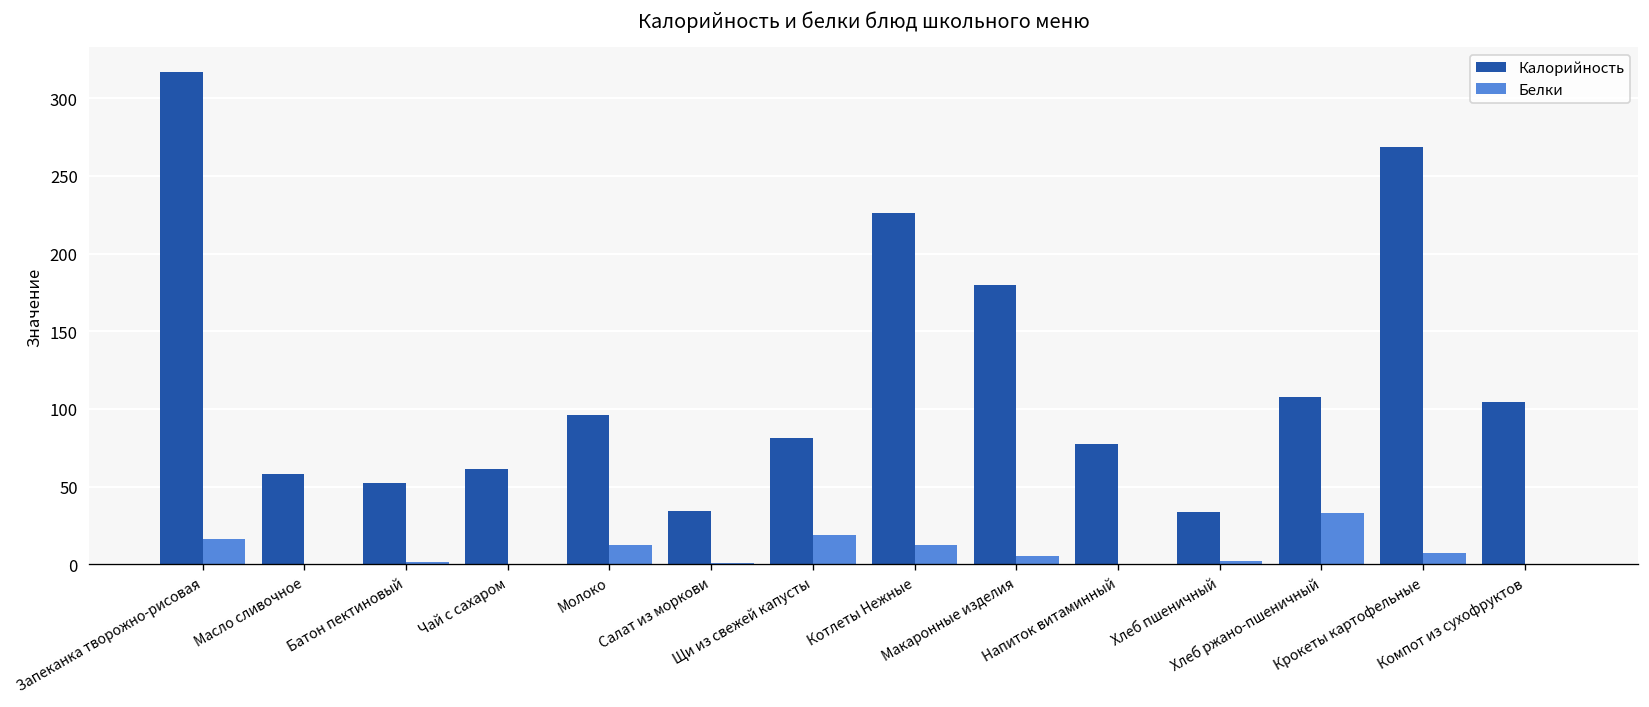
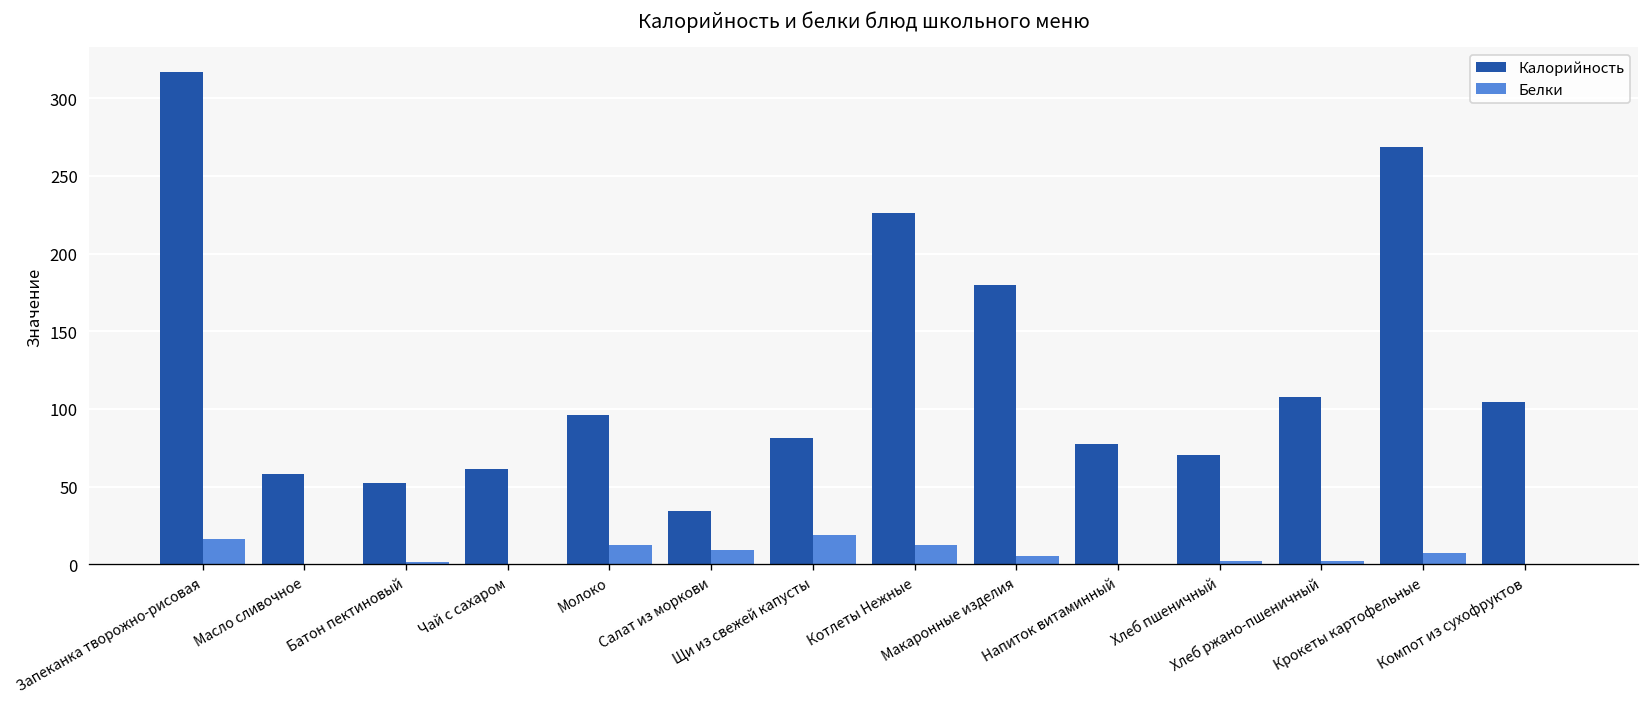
Белки, Салат из моркови: 1 -> 9
Калорийность, Хлеб пшеничный: 33 -> 70
Белки, Хлеб ржано-пшеничный: 33 -> 2
